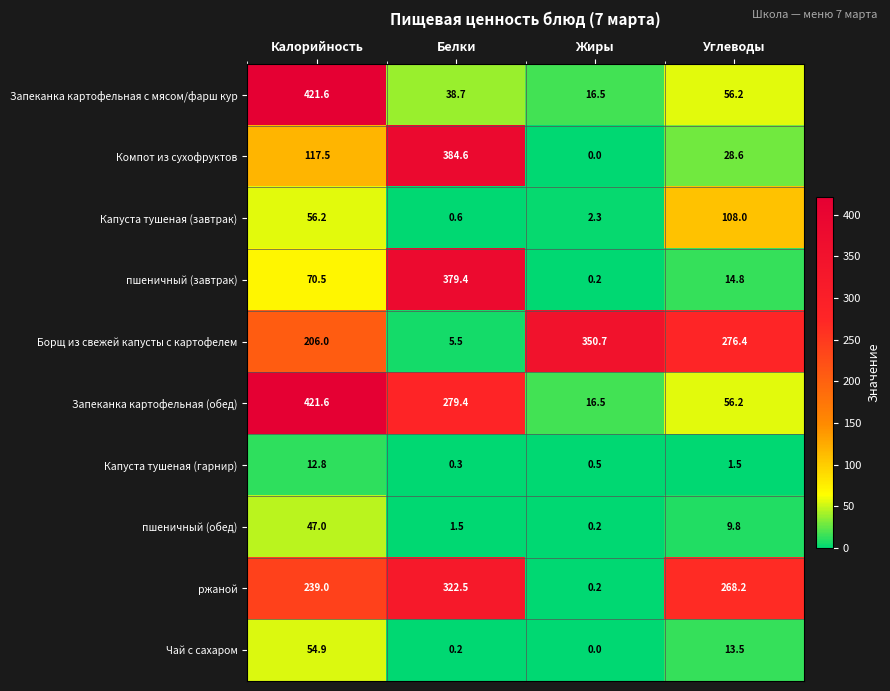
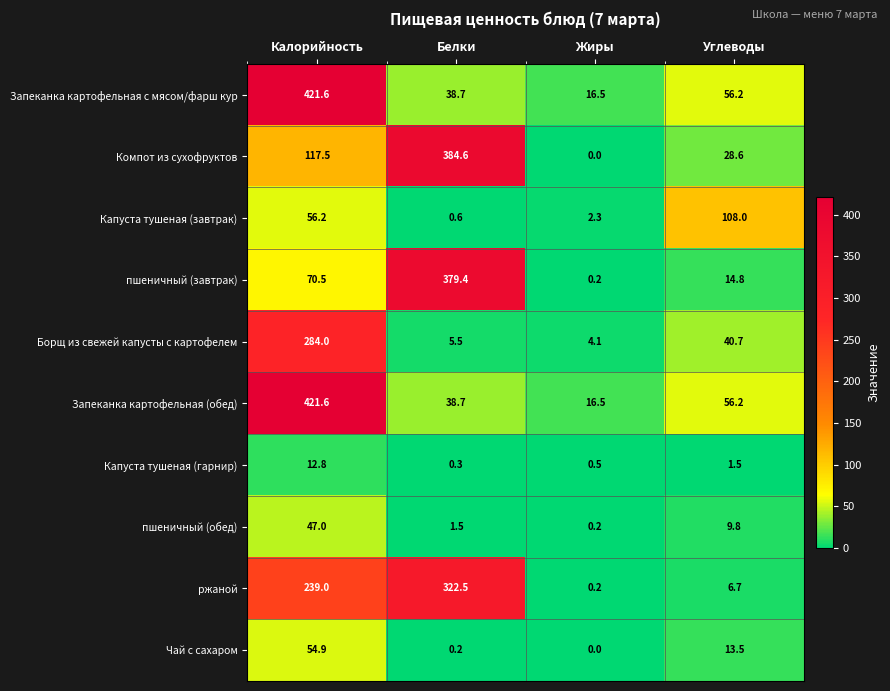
Борщ из свежей капусты с картофелем, Калорийность: 206.0 -> 284.0
Борщ из свежей капусты с картофелем, Жиры: 350.7 -> 4.1
Борщ из свежей капусты с картофелем, Углеводы: 276.4 -> 40.7
Запеканка картофельная (обед), Белки: 279.4 -> 38.7
ржаной, Углеводы: 268.2 -> 6.7
